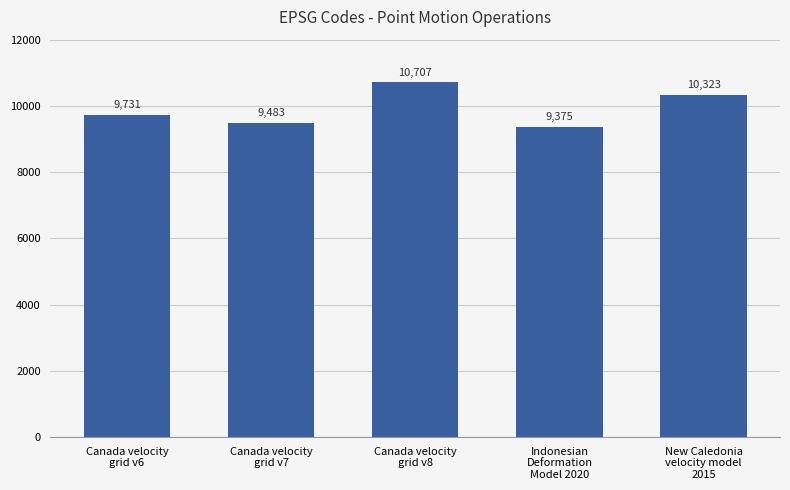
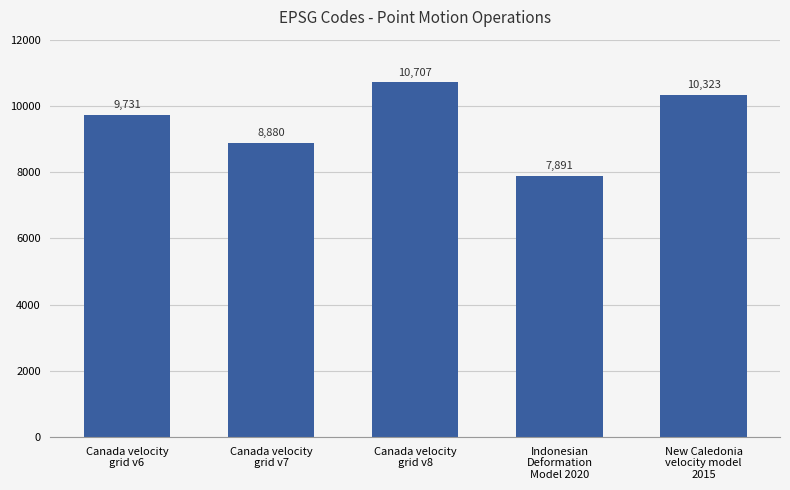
Canada velocity grid v7: 9,483 -> 8,880
Indonesian Deformation Model 2020: 9,375 -> 7,891
